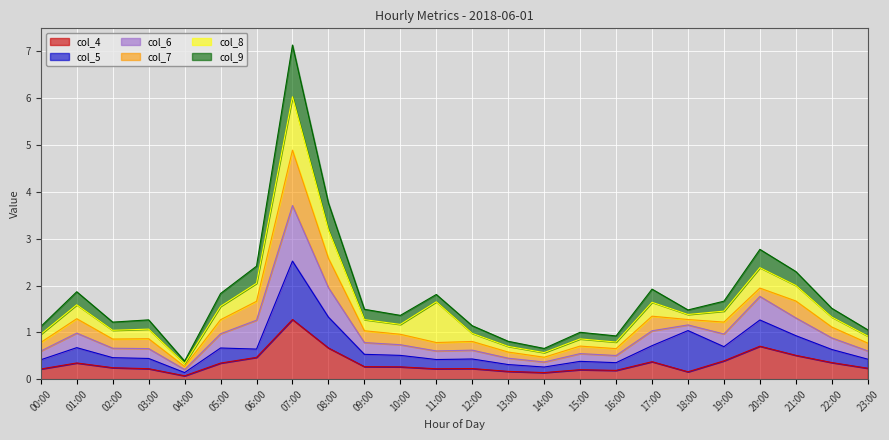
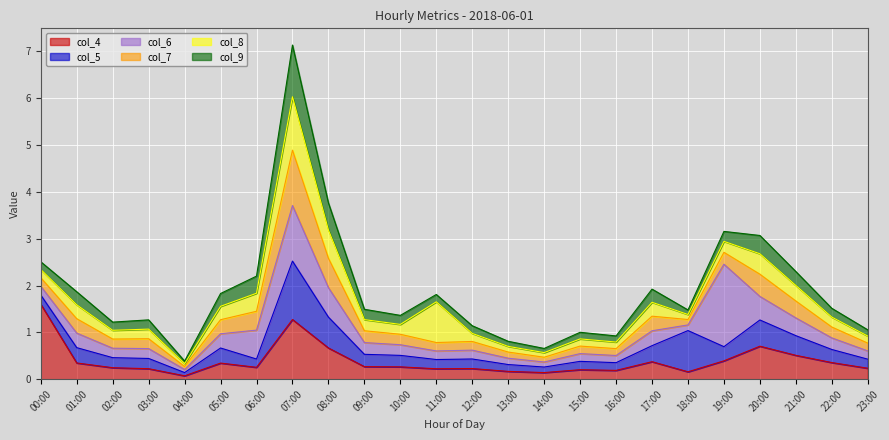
col_4, 00:00: 0.2 -> 1.6
col_4, 06:00: 0.5 -> 0.3
col_6, 19:00: 0.3 -> 1.8
col_7, 20:00: 0.2 -> 0.5
